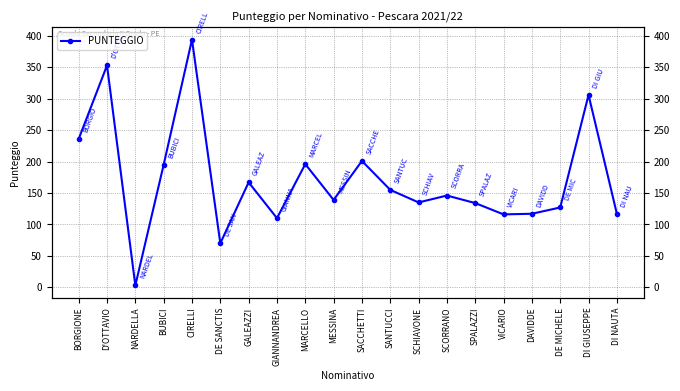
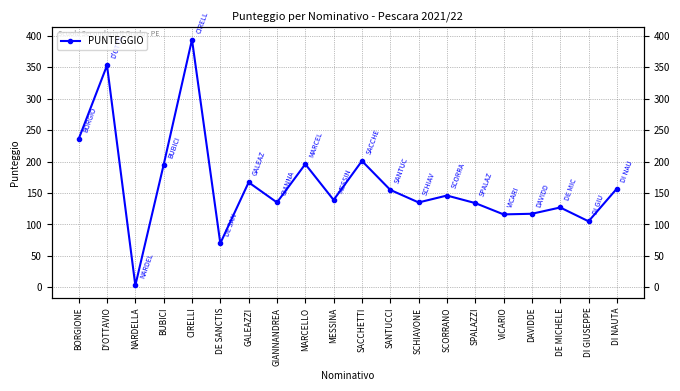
GIANNANDREA: 110 -> 140
DI GIUSEPPE: 310 -> 110
DI NAUTA: 120 -> 160
